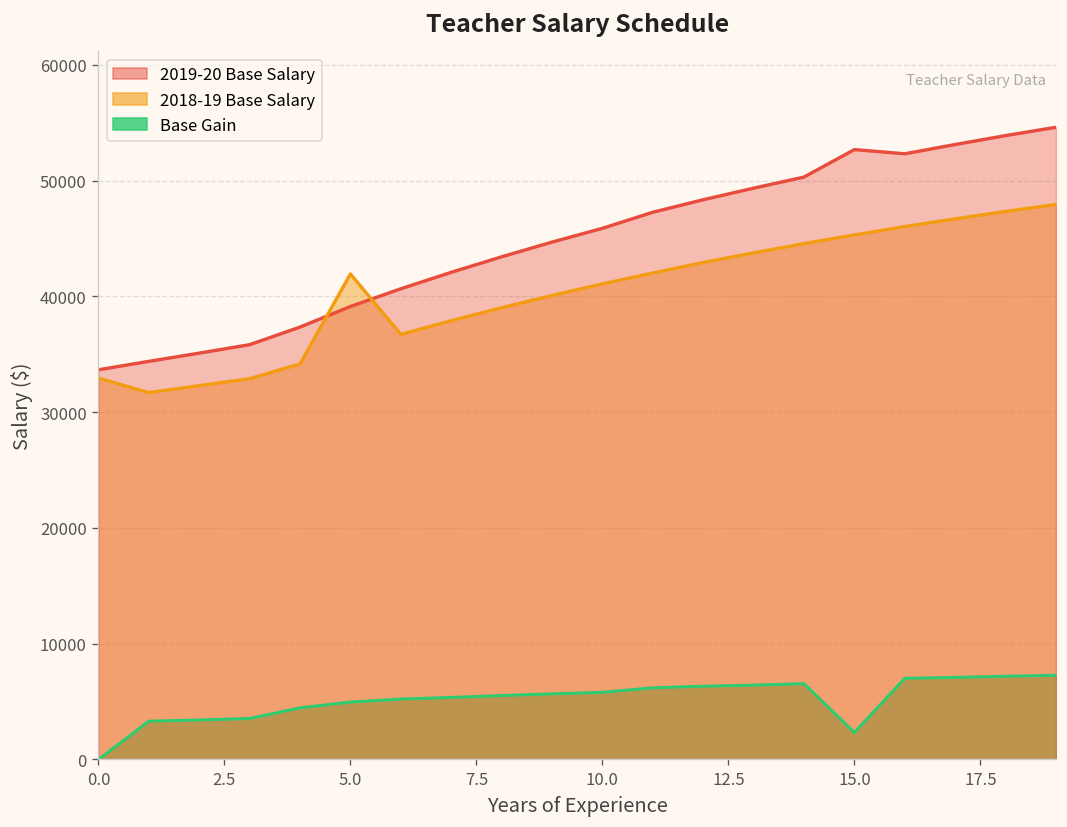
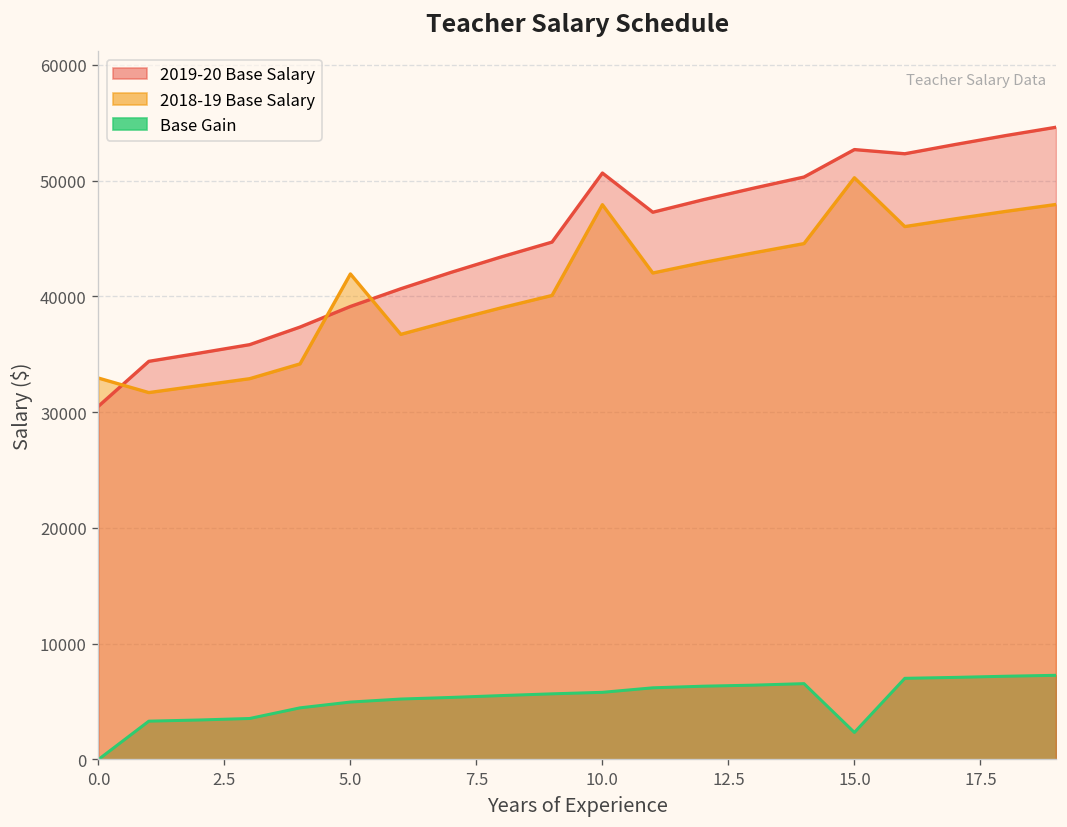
2019-20 Base Salary, 0.0: 34000 -> 31000
2018-19 Base Salary, 10.0: 41000 -> 48000
2019-20 Base Salary, 10.0: 46000 -> 51000
2018-19 Base Salary, 15.0: 45000 -> 50000
